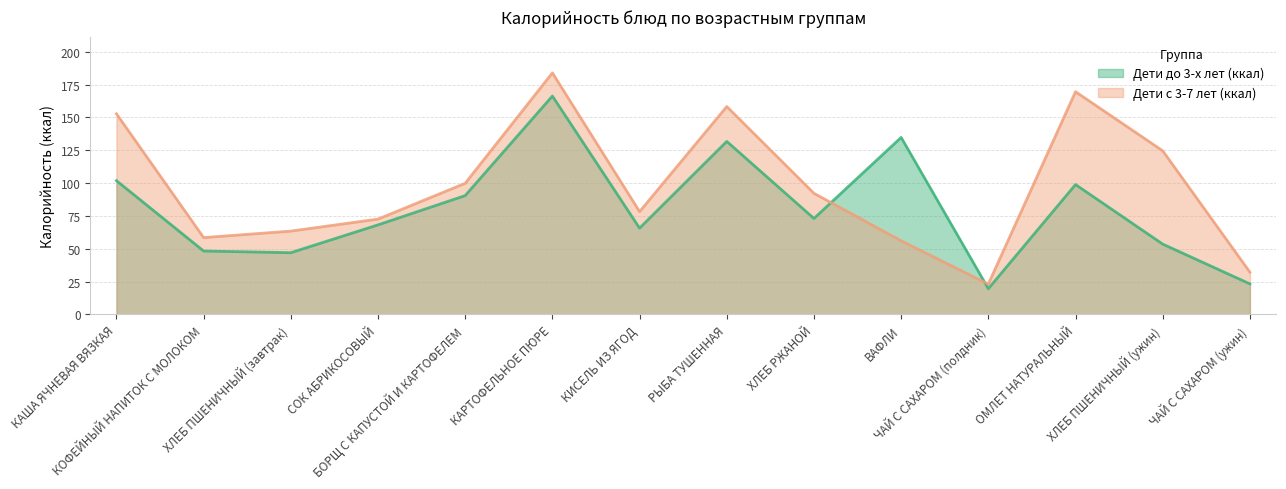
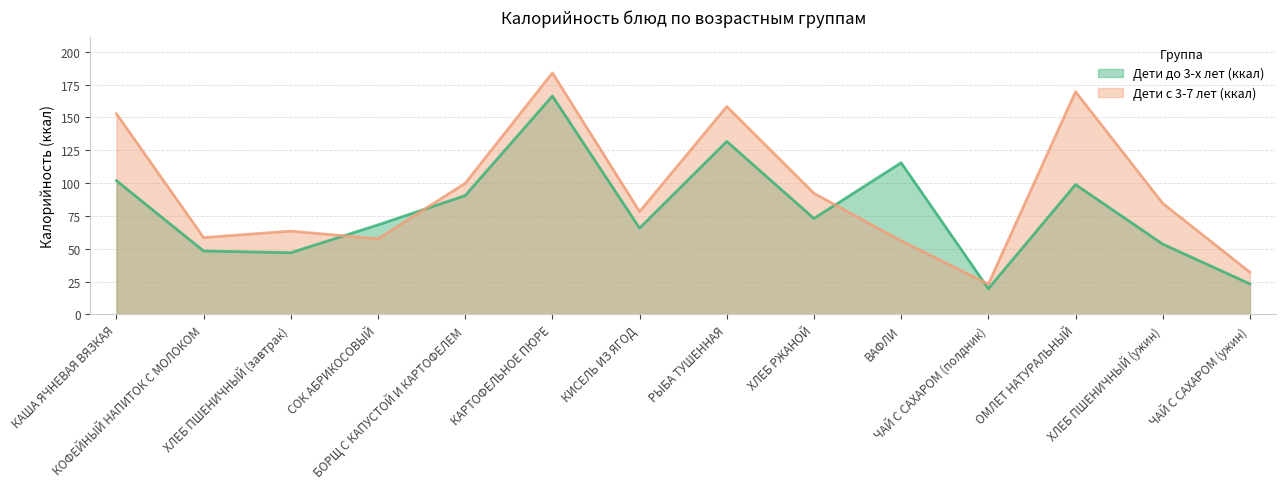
Дети с 3-7 лет (ккал), СОК АБРИКОСОВЫЙ: 73 -> 58
Дети до 3-х лет (ккал), ВАФЛИ: 135 -> 116
Дети с 3-7 лет (ккал), ХЛЕБ ПШЕНИЧНЫЙ (ужин): 125 -> 85
